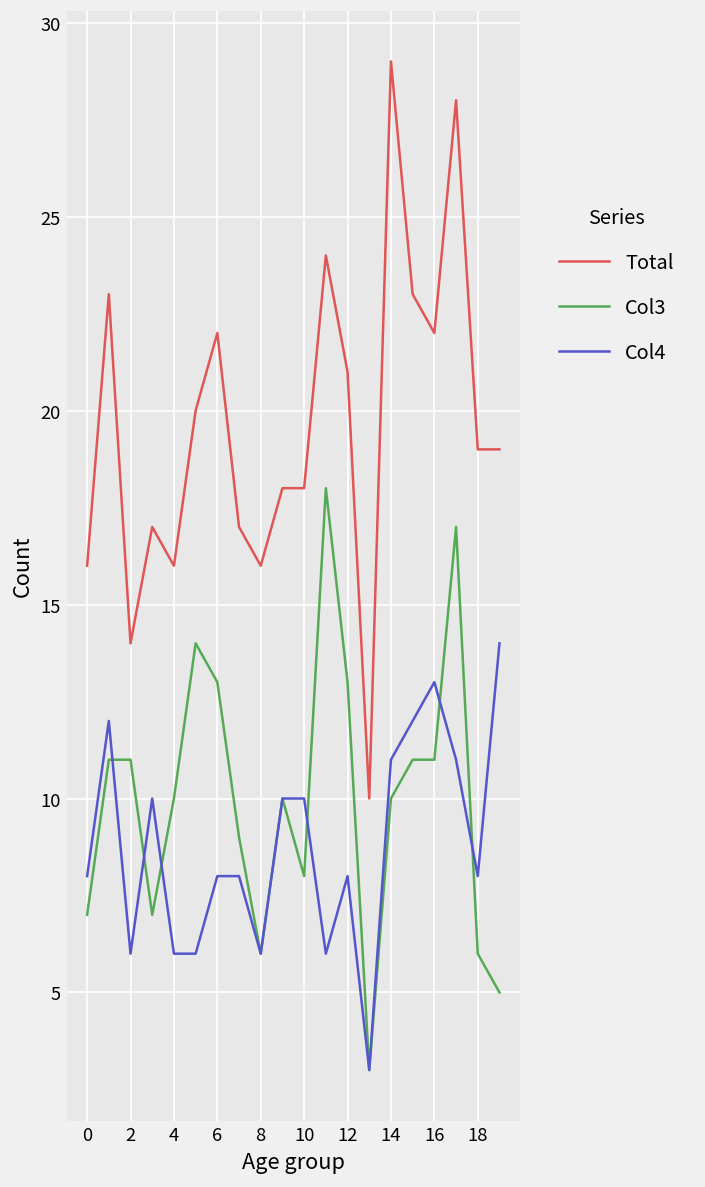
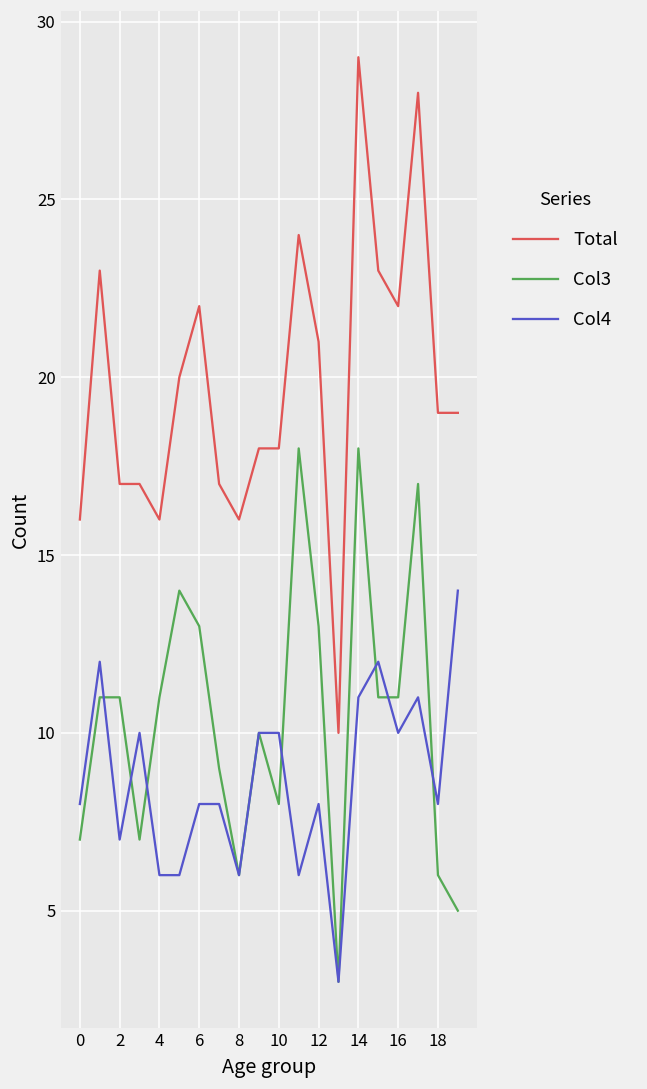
Total, 2: 14 -> 17
Col4, 2: 6 -> 7
Col3, 4: 10 -> 11
Col3, 14: 10 -> 18
Col4, 16: 13 -> 10
